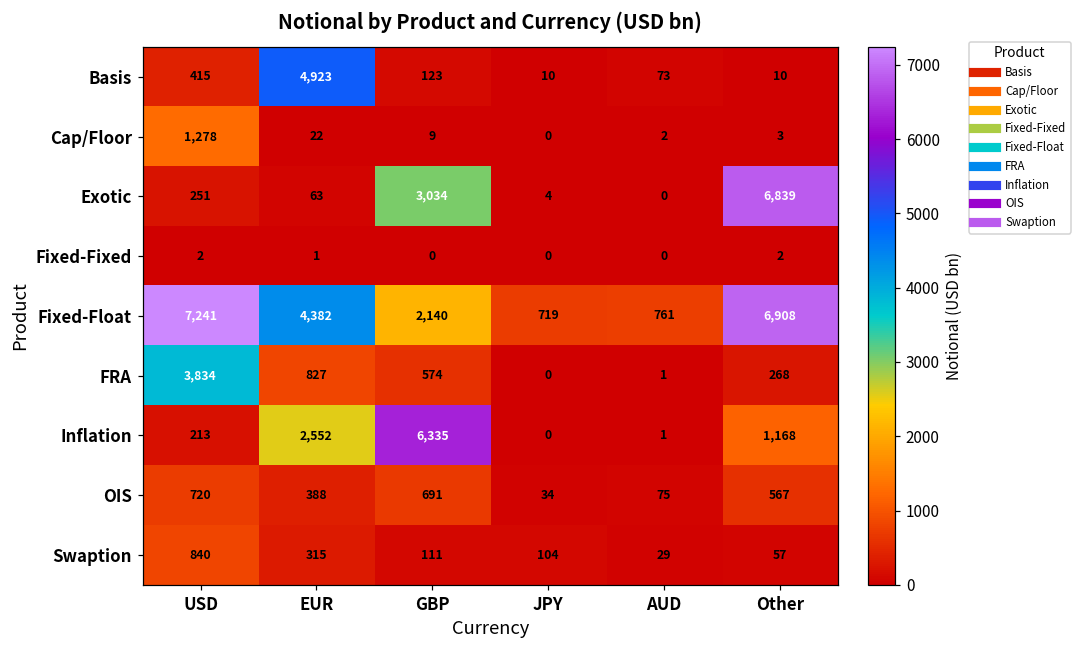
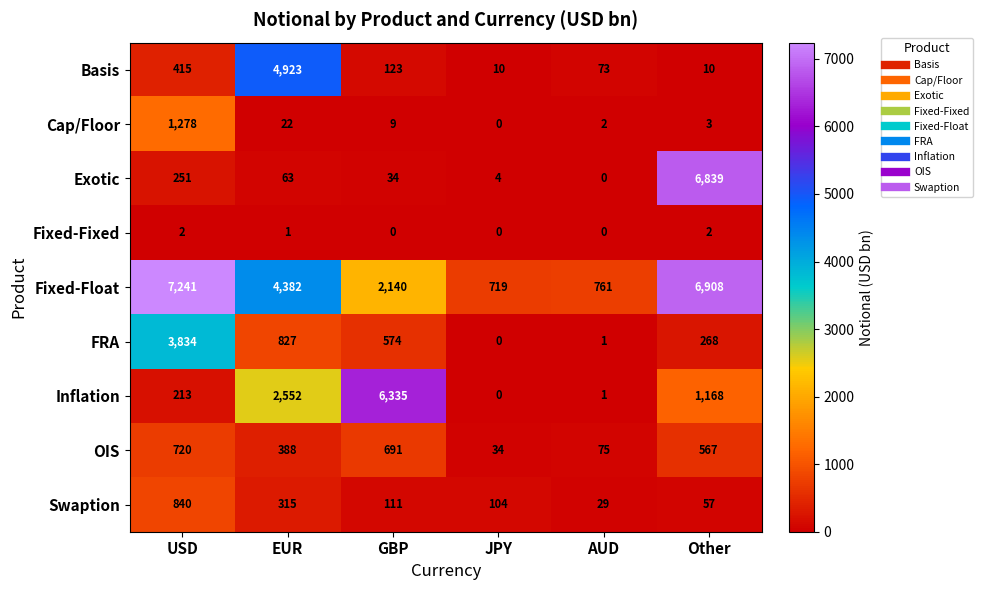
Exotic, GBP: 3,034 -> 34
